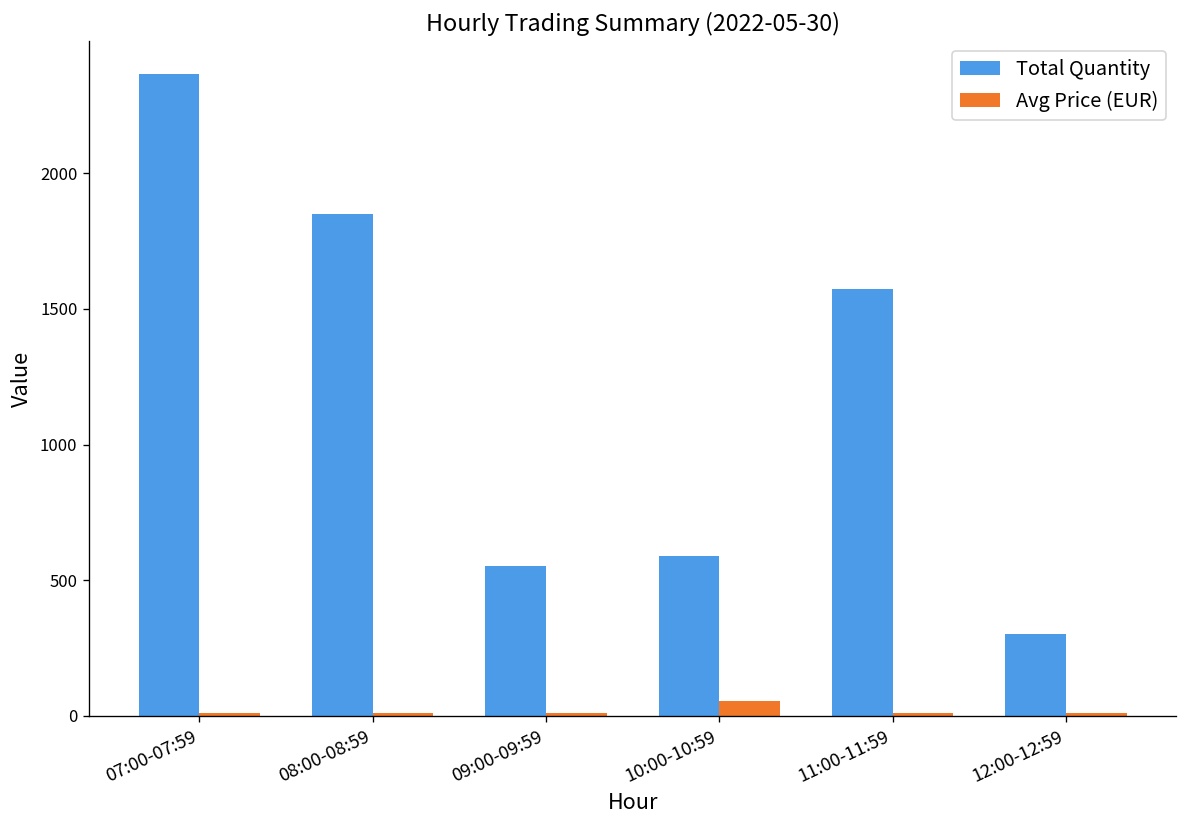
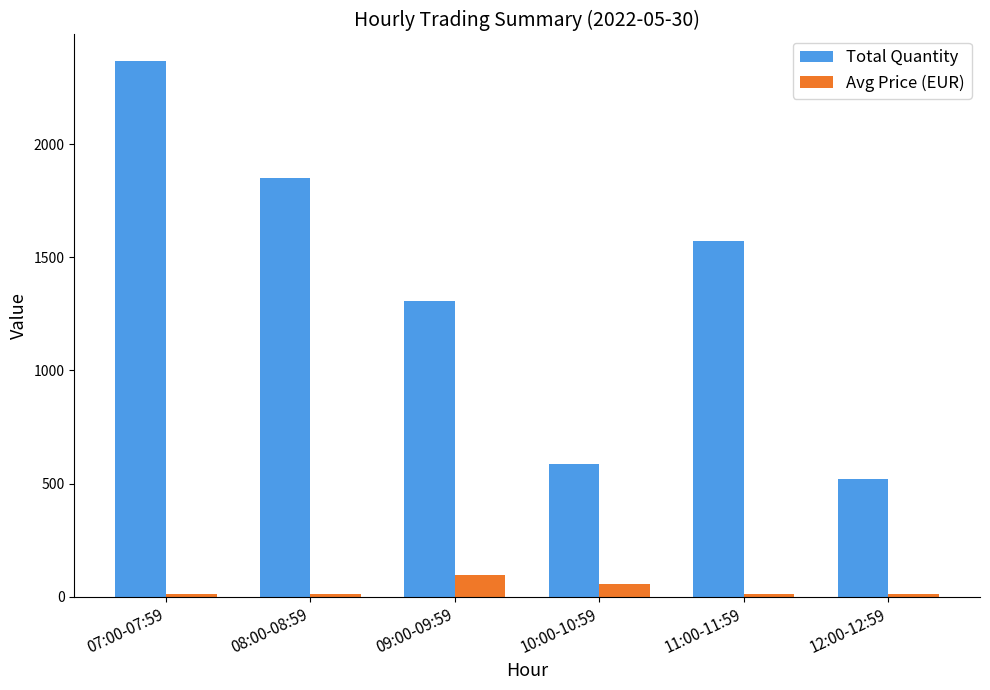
Total Quantity, 09:00-09:59: 550 -> 1310
Avg Price (EUR), 09:00-09:59: 10 -> 90
Total Quantity, 12:00-12:59: 300 -> 520
